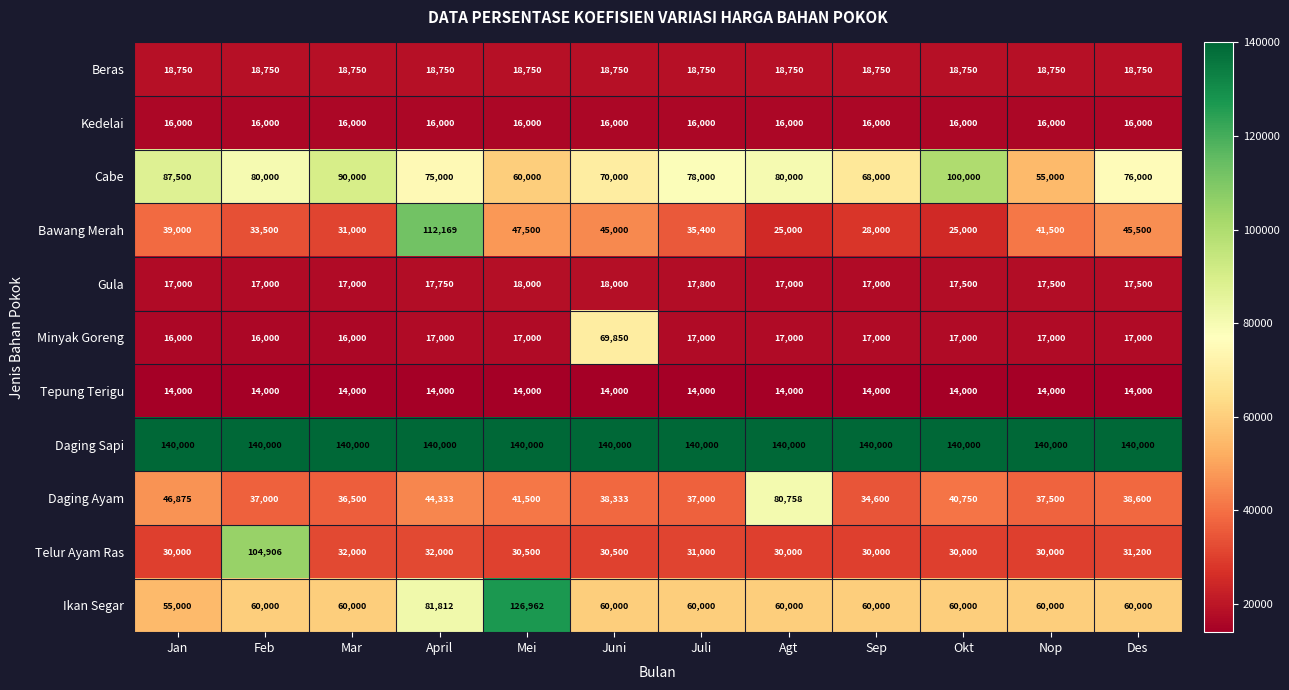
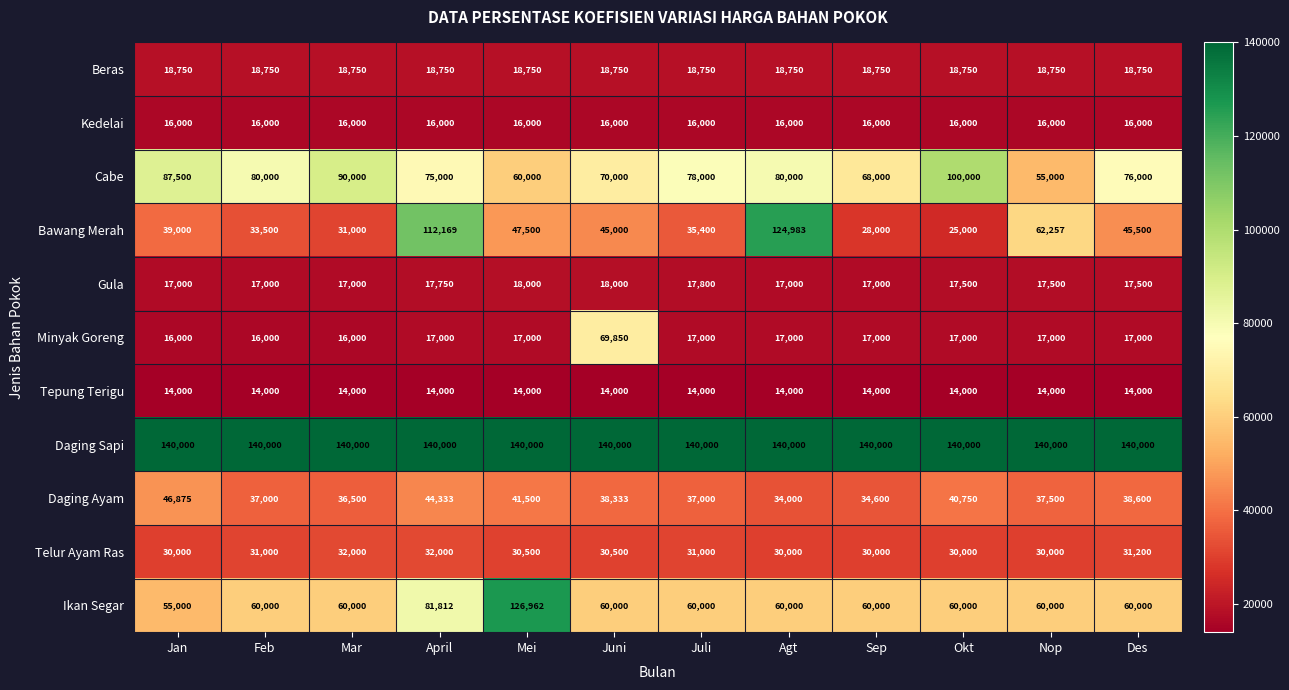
Bawang Merah, Agt: 25,000 -> 124,983
Bawang Merah, Nop: 41,500 -> 62,257
Daging Ayam, Agt: 80,758 -> 34,000
Telur Ayam Ras, Feb: 104,906 -> 31,000
